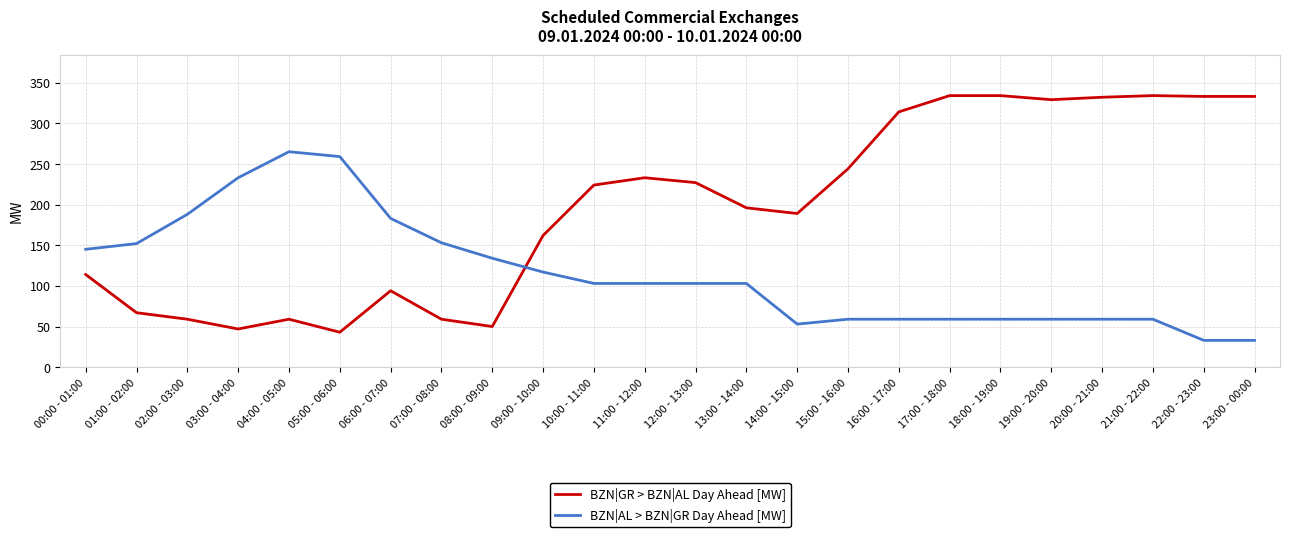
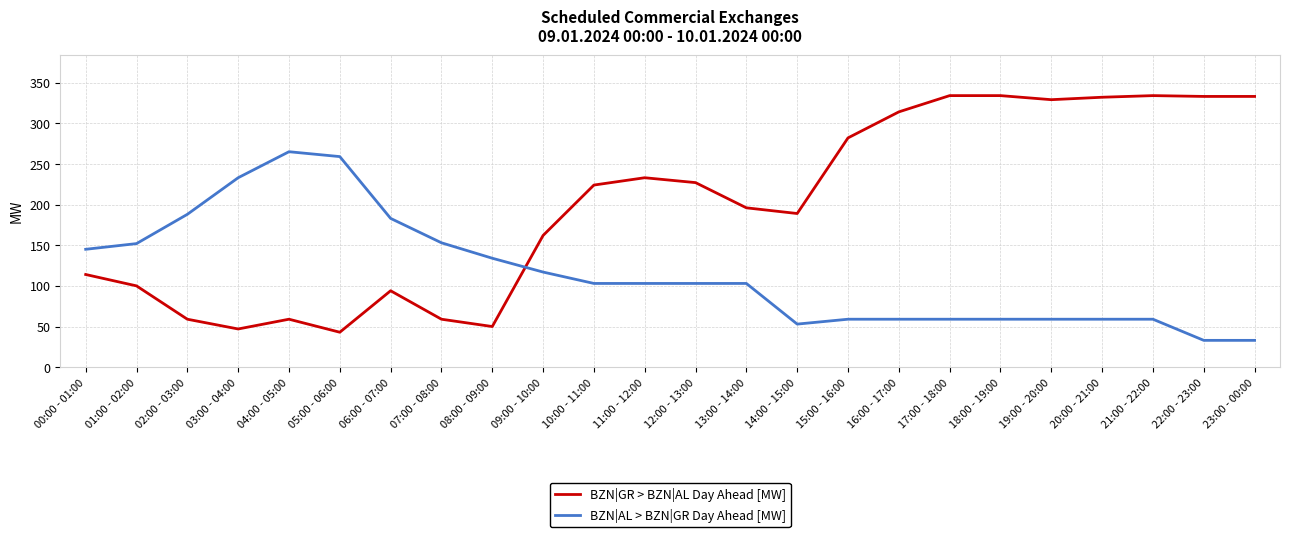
BZN|GR > BZN|AL Day Ahead [MW], 01:00 - 02:00: 70 -> 100
BZN|GR > BZN|AL Day Ahead [MW], 15:00 - 16:00: 240 -> 280
